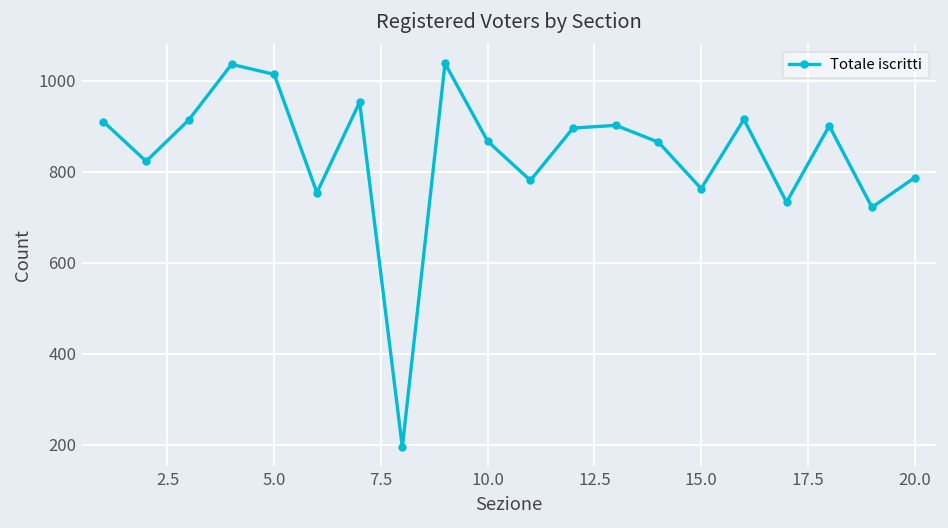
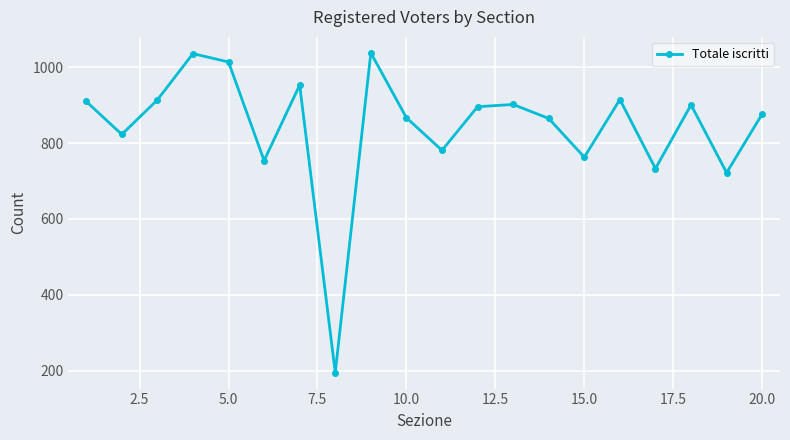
20.0: 790 -> 880
